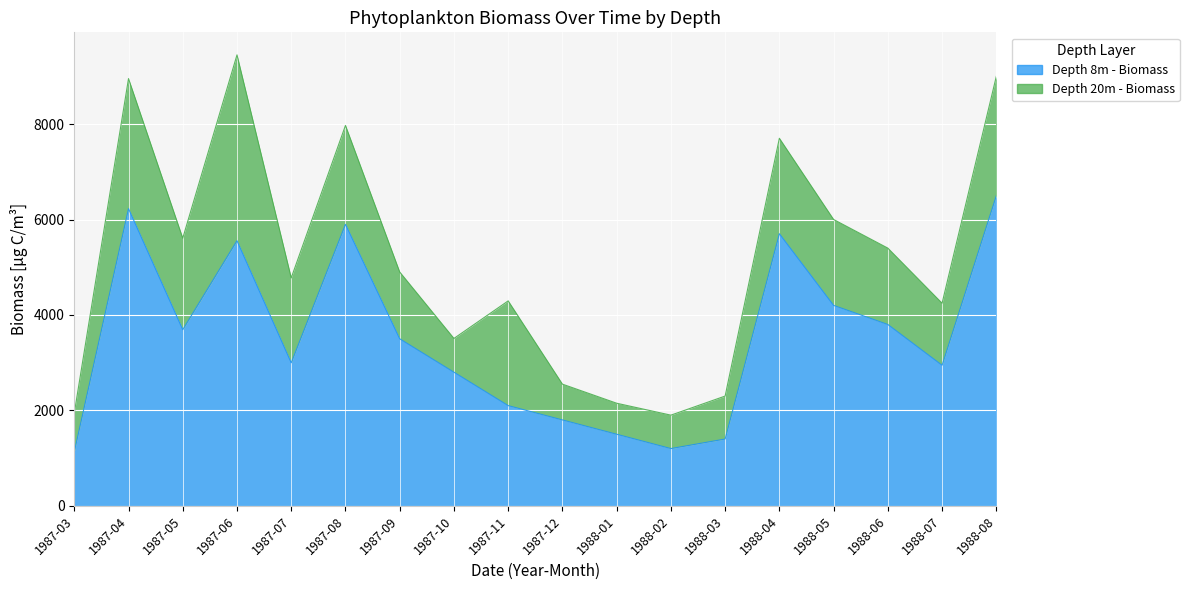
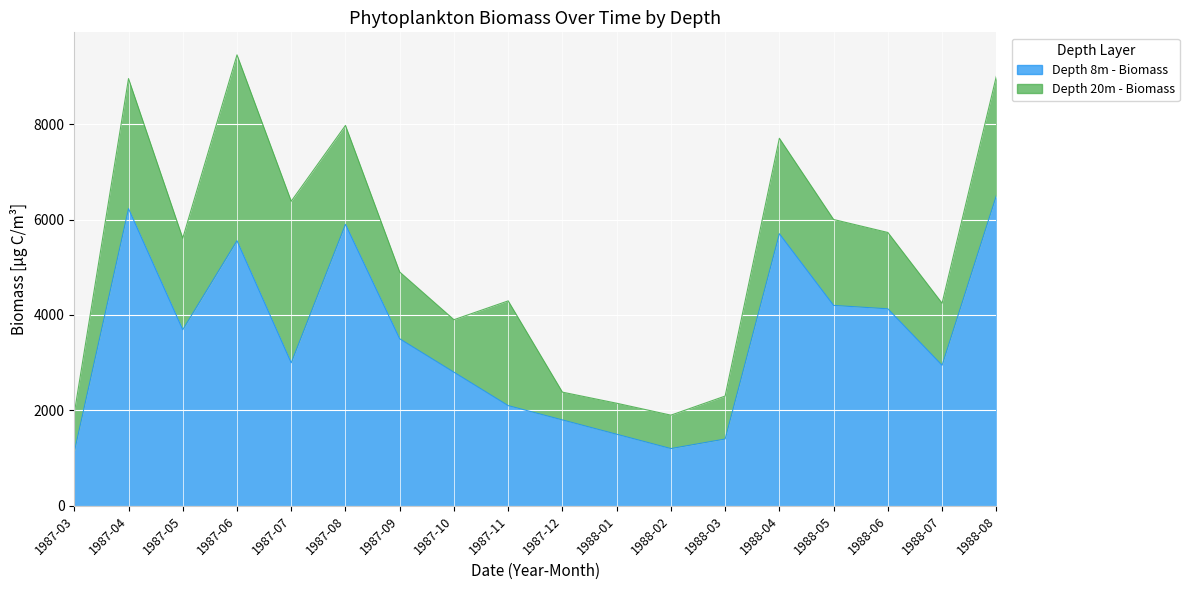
Depth 20m - Biomass, 1987-07: 1800 -> 3400
Depth 20m - Biomass, 1987-10: 700 -> 1100
Depth 20m - Biomass, 1987-12: 800 -> 600
Depth 8m - Biomass, 1988-06: 3800 -> 4100
